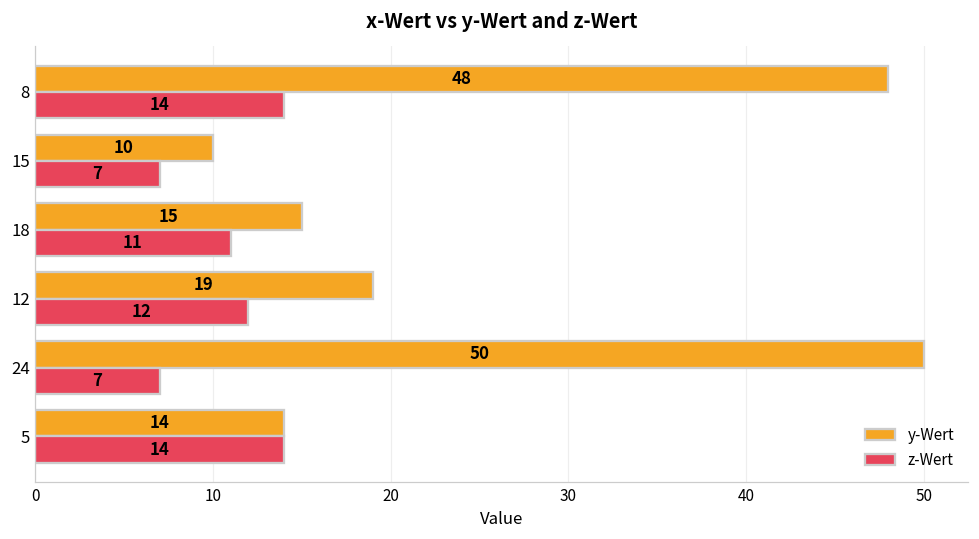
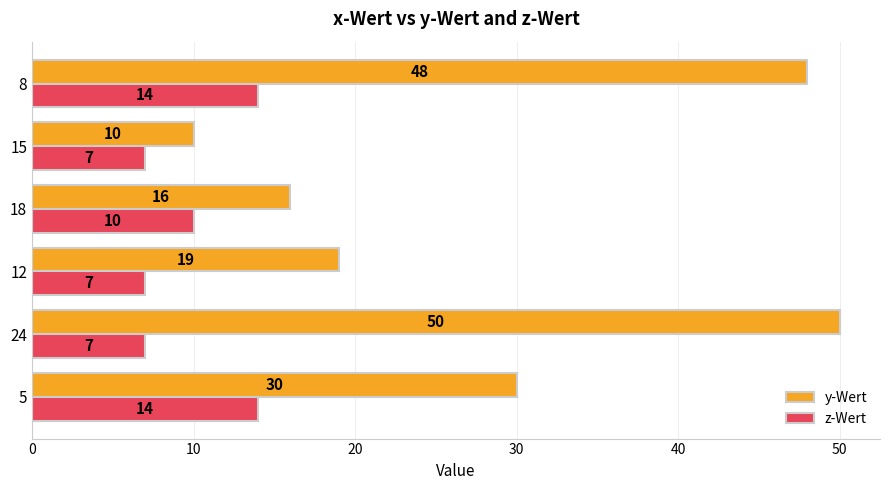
y-Wert, 18: 15 -> 16
z-Wert, 18: 11 -> 10
z-Wert, 12: 12 -> 7
y-Wert, 5: 14 -> 30
